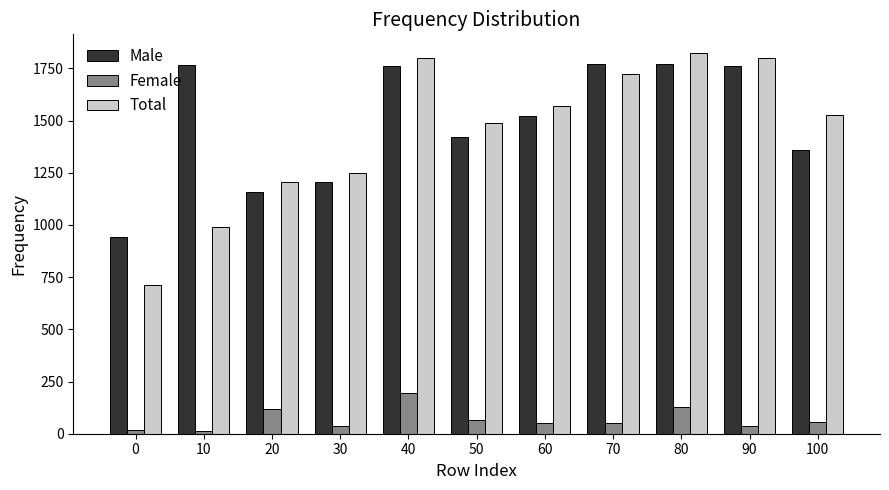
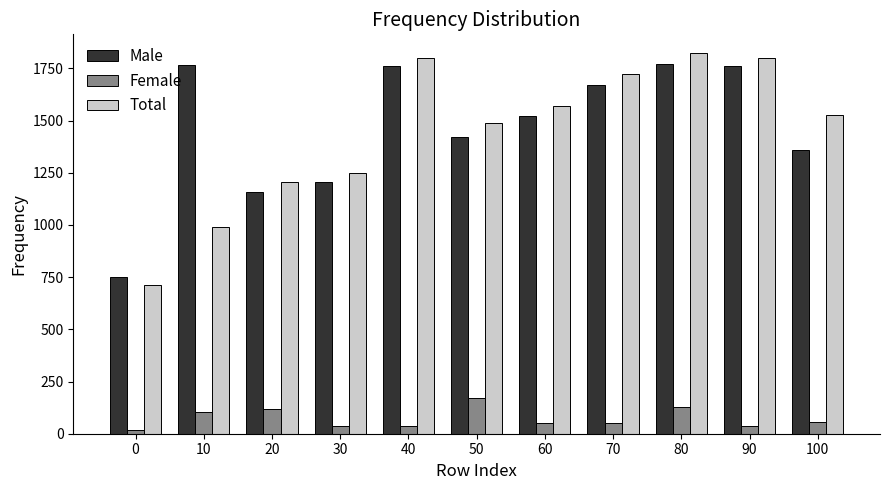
Male, 0: 940 -> 750
Female, 10: 10 -> 100
Female, 40: 200 -> 40
Female, 50: 70 -> 170
Male, 70: 1770 -> 1670
